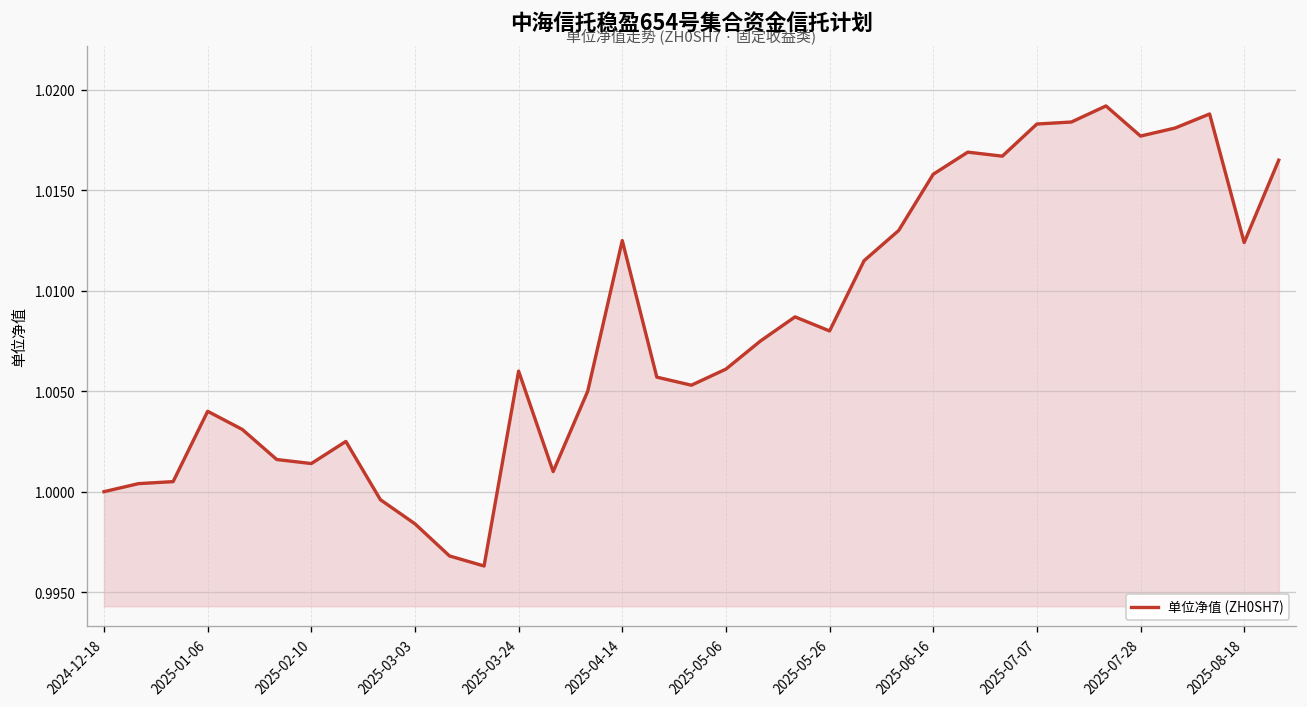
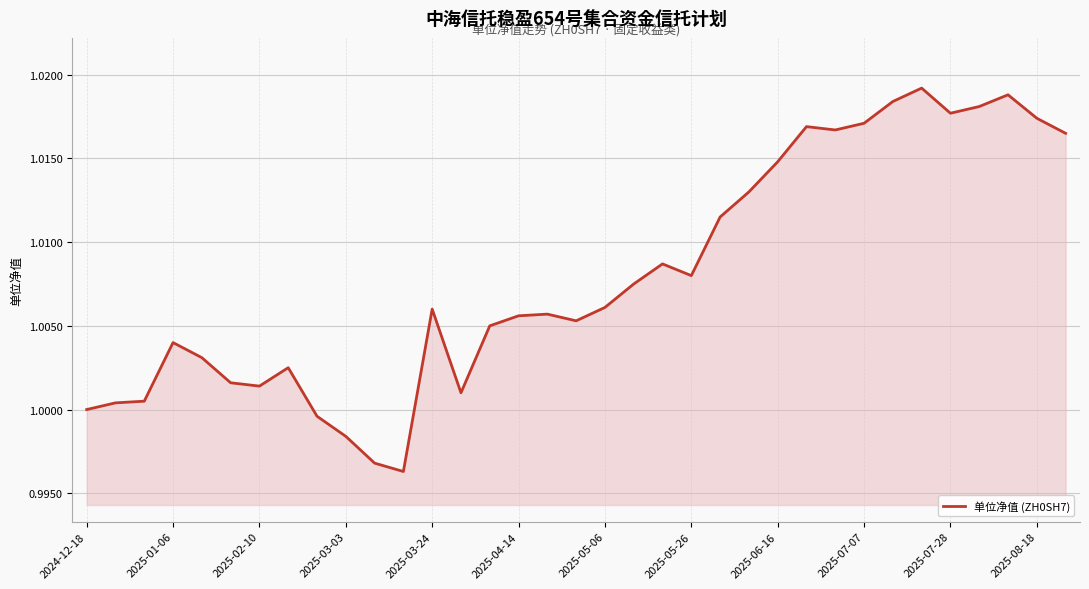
2025-04-14: 1.0125 -> 1.0056
2025-06-16: 1.0158 -> 1.0148
2025-07-07: 1.0183 -> 1.0171
2025-08-18: 1.0124 -> 1.0174
